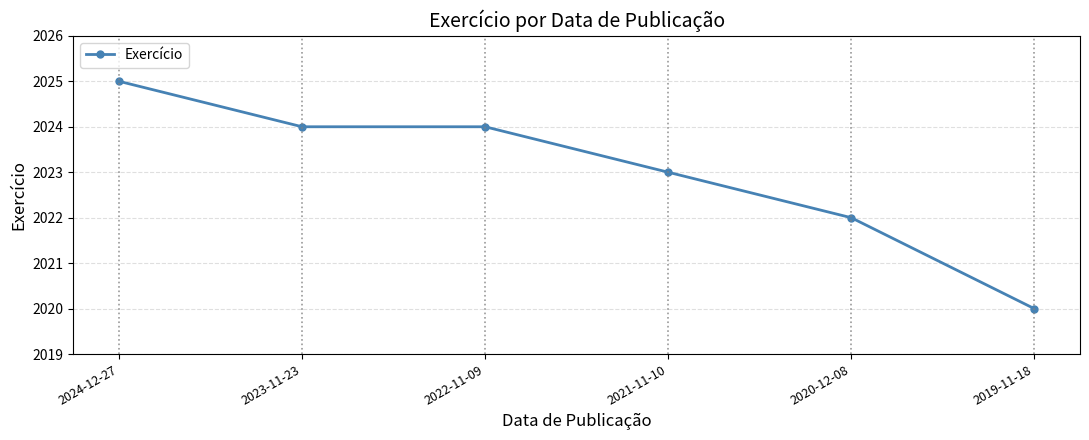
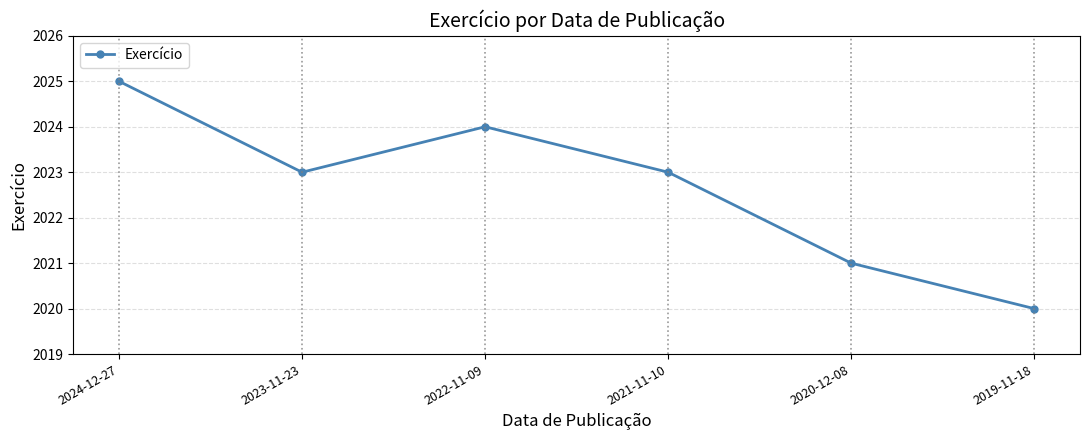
2023-11-23: 2024 -> 2023
2020-12-08: 2022 -> 2021
